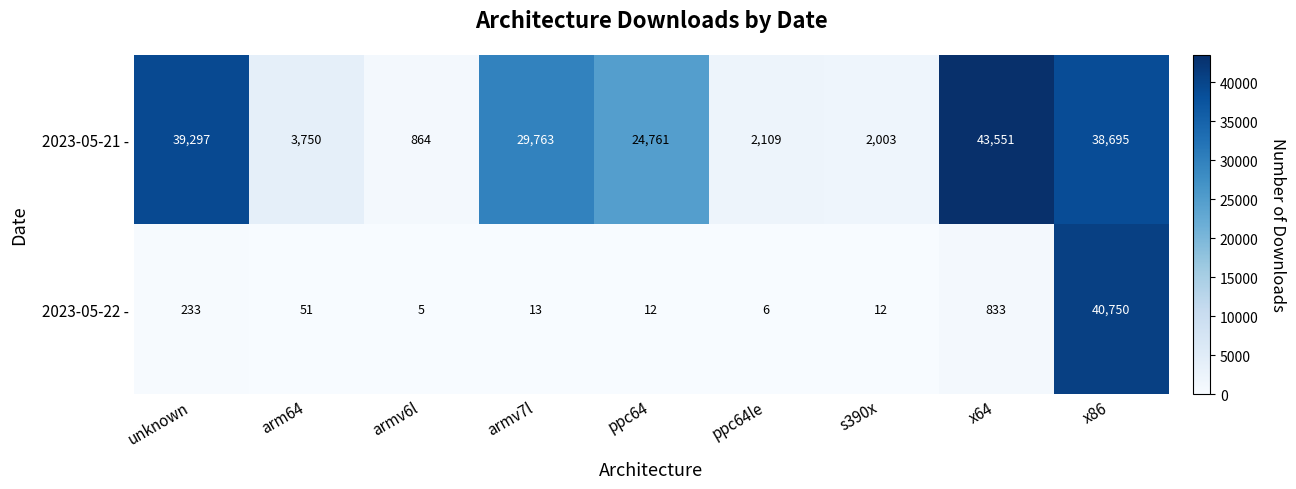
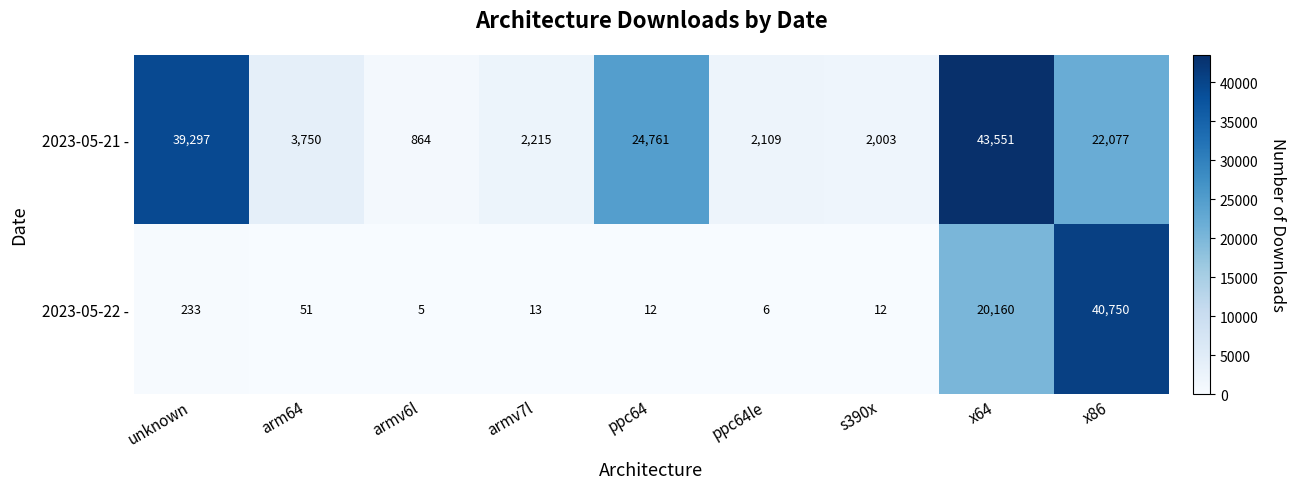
2023-05-21 -, armv7l: 29,763 -> 2,215
2023-05-21 -, x86: 38,695 -> 22,077
2023-05-22 -, x64: 833 -> 20,160
